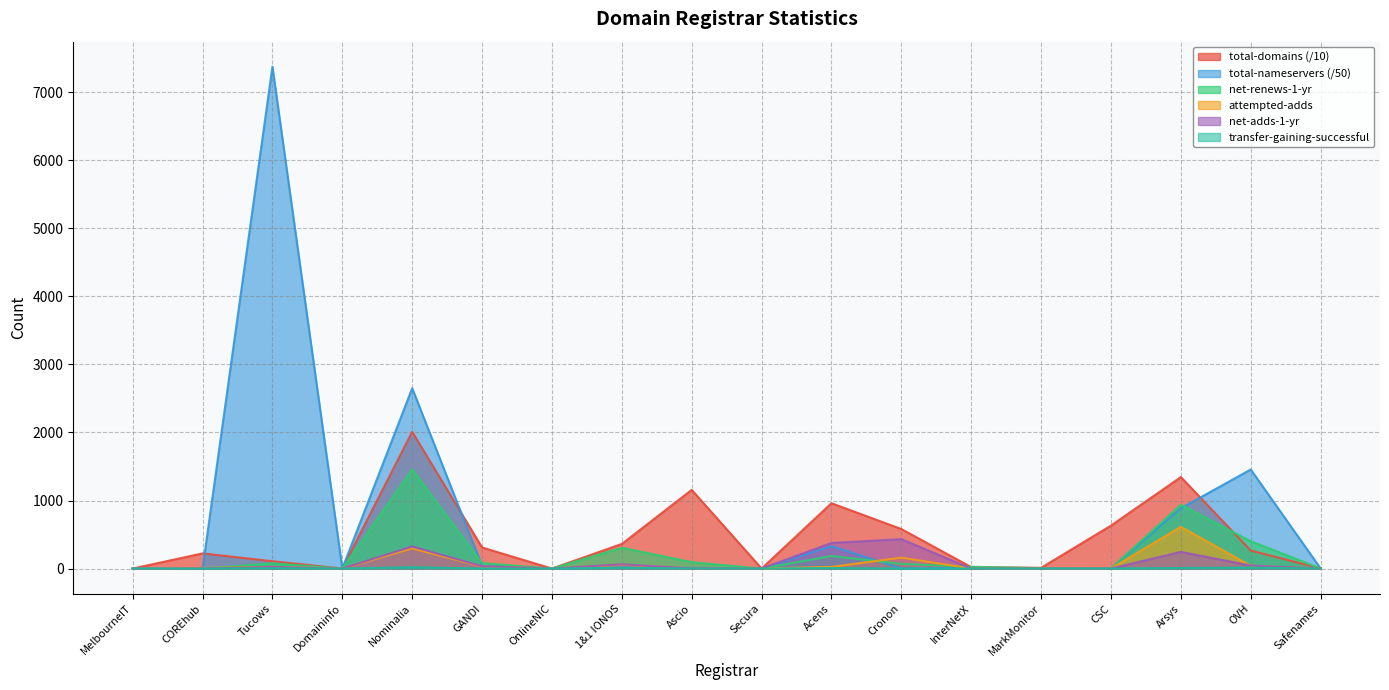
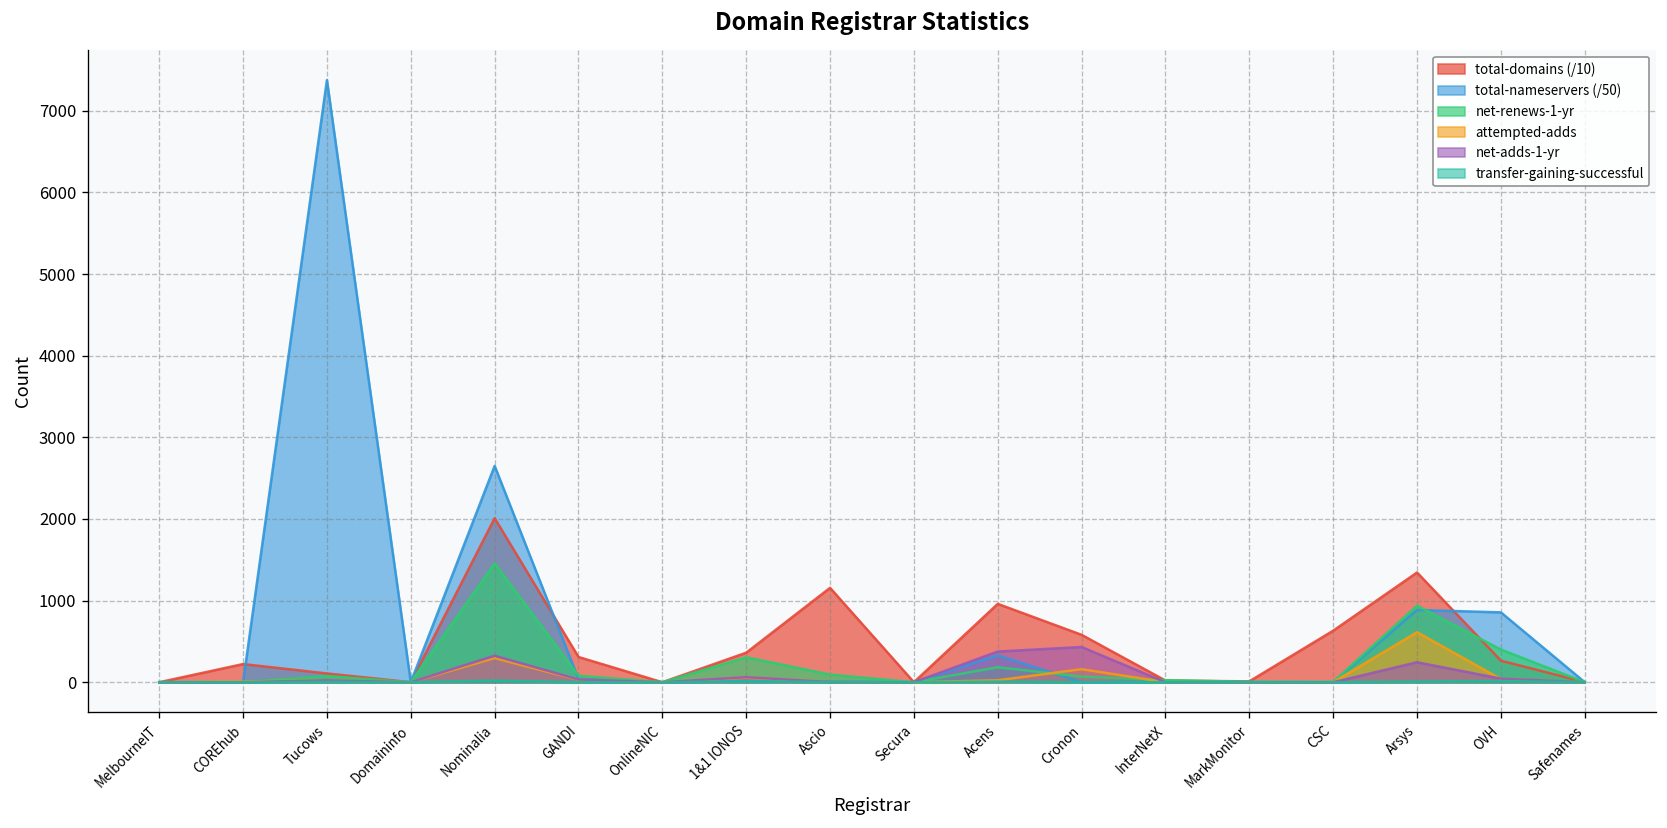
total-nameservers (/50), OVH: 1500 -> 900
